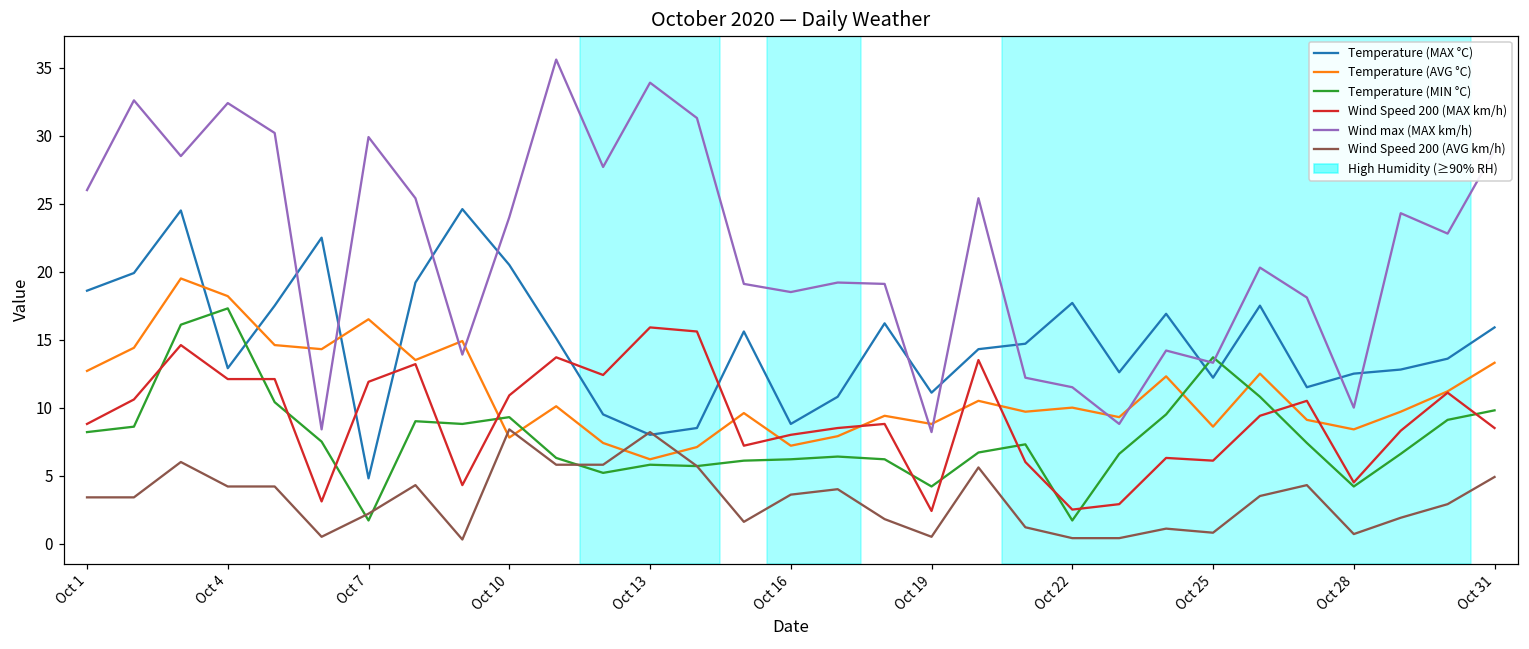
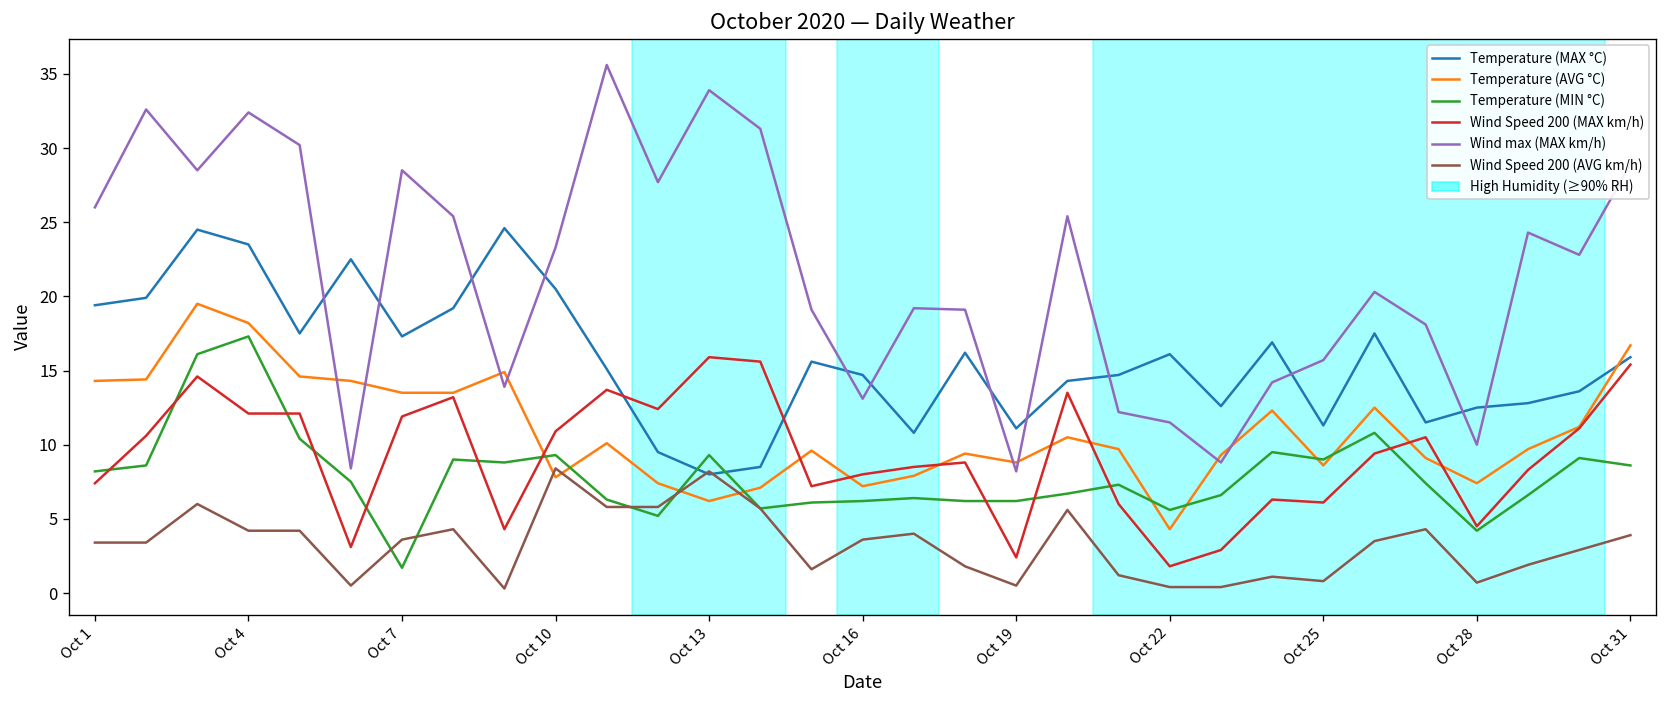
Temperature (MAX °C), Oct 1: 18.6 -> 19.4
Temperature (AVG °C), Oct 1: 12.7 -> 14.3
Wind Speed 200 (MAX km/h), Oct 1: 8.8 -> 7.4
Temperature (MAX °C), Oct 4: 12.9 -> 23.5
Temperature (MAX °C), Oct 7: 4.8 -> 17.3
Temperature (AVG °C), Oct 7: 16.5 -> 13.5
Wind max (MAX km/h), Oct 7: 29.9 -> 28.5
Wind Speed 200 (AVG km/h), Oct 7: 2.2 -> 3.6
Wind max (MAX km/h), Oct 10: 24.0 -> 23.3
Temperature (MIN °C), Oct 13: 5.8 -> 9.3
Temperature (MAX °C), Oct 16: 8.8 -> 14.7
Wind max (MAX km/h), Oct 16: 18.5 -> 13.1
Temperature (MIN °C), Oct 19: 4.2 -> 6.2
Temperature (MAX °C), Oct 22: 17.7 -> 16.1
Temperature (AVG °C), Oct 22: 10.0 -> 4.3
Temperature (MIN °C), Oct 22: 1.7 -> 5.6
Wind Speed 200 (MAX km/h), Oct 22: 2.5 -> 1.8
Temperature (MAX °C), Oct 25: 12.2 -> 11.3
Temperature (MIN °C), Oct 25: 13.7 -> 9.0
Wind max (MAX km/h), Oct 25: 13.3 -> 15.7
Temperature (AVG °C), Oct 28: 8.4 -> 7.4
Temperature (AVG °C), Oct 31: 13.3 -> 16.7
Temperature (MIN °C), Oct 31: 9.8 -> 8.6
Wind Speed 200 (MAX km/h), Oct 31: 8.5 -> 15.4
Wind Speed 200 (AVG km/h), Oct 31: 4.9 -> 3.9
